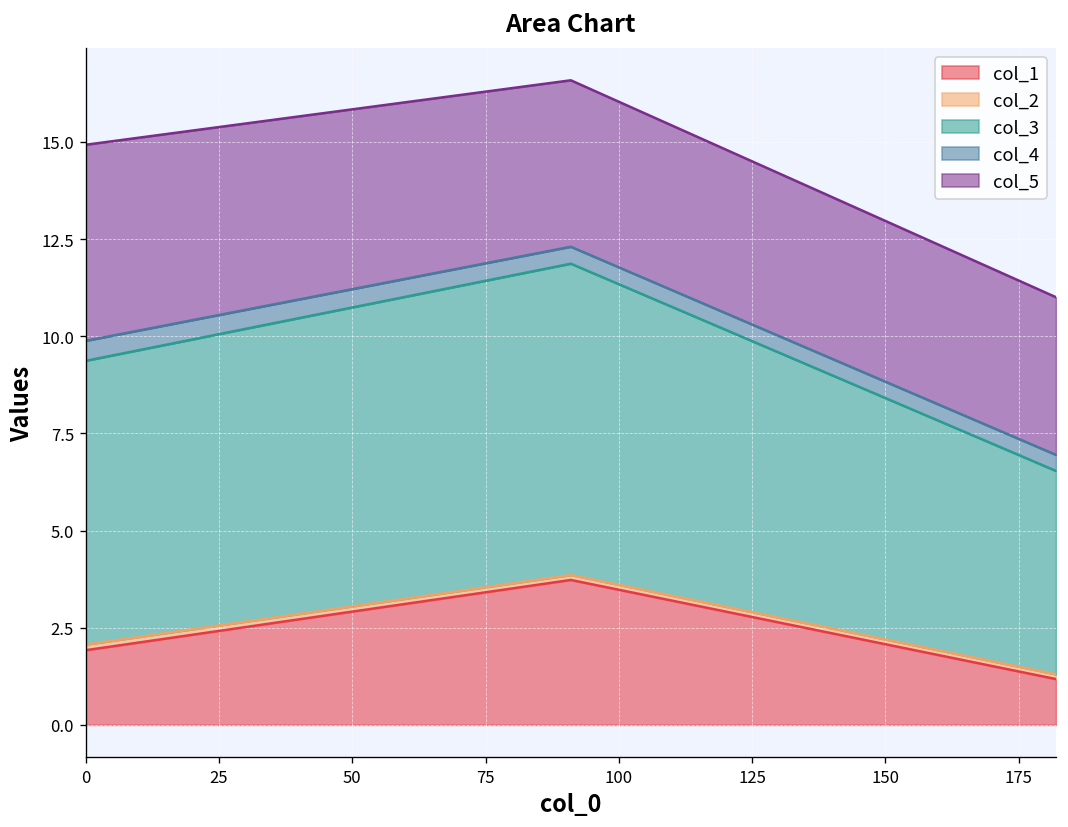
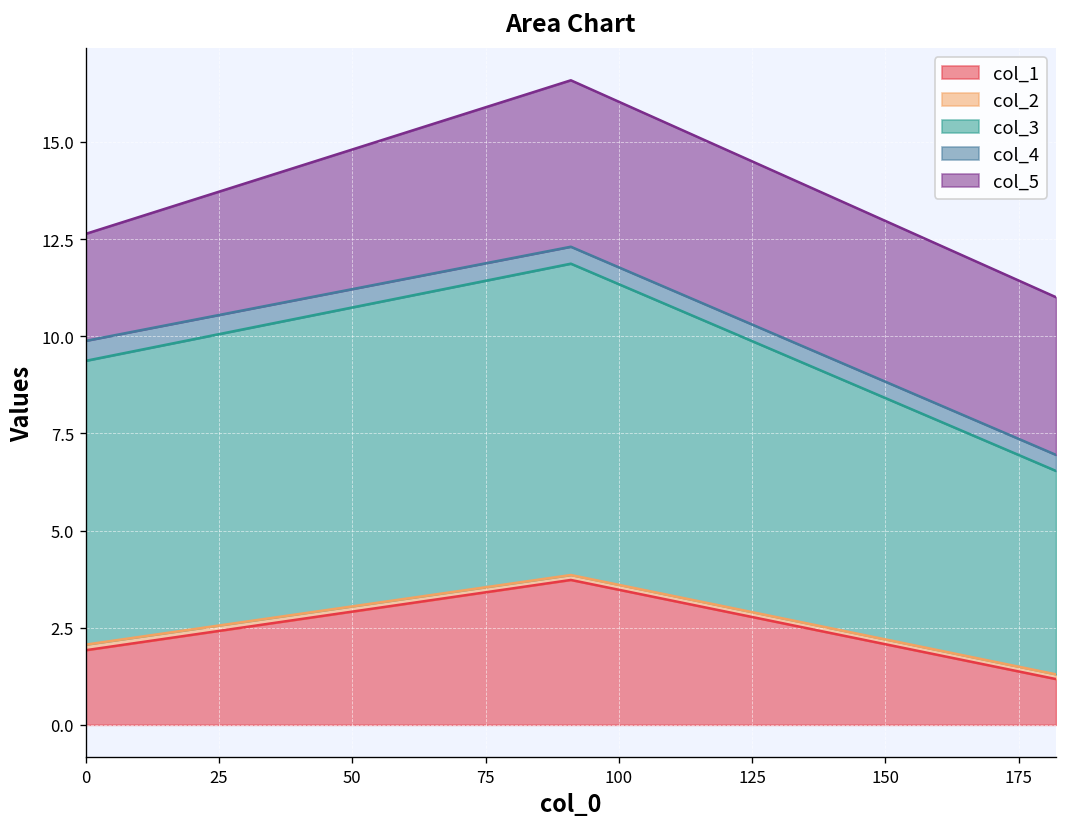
col_5, 0: 5.0 -> 2.8
